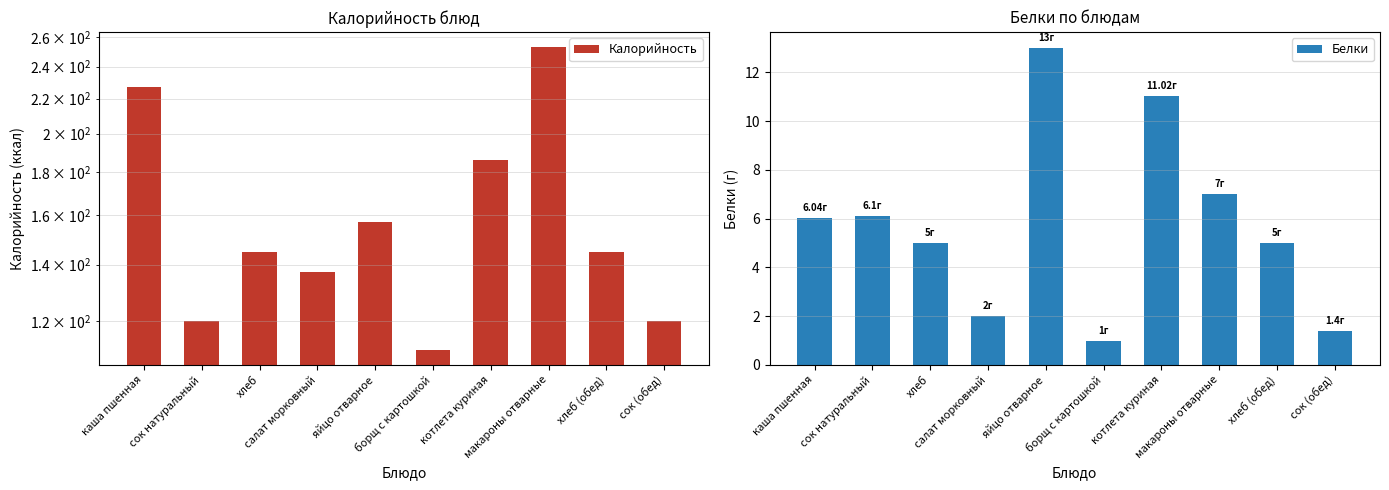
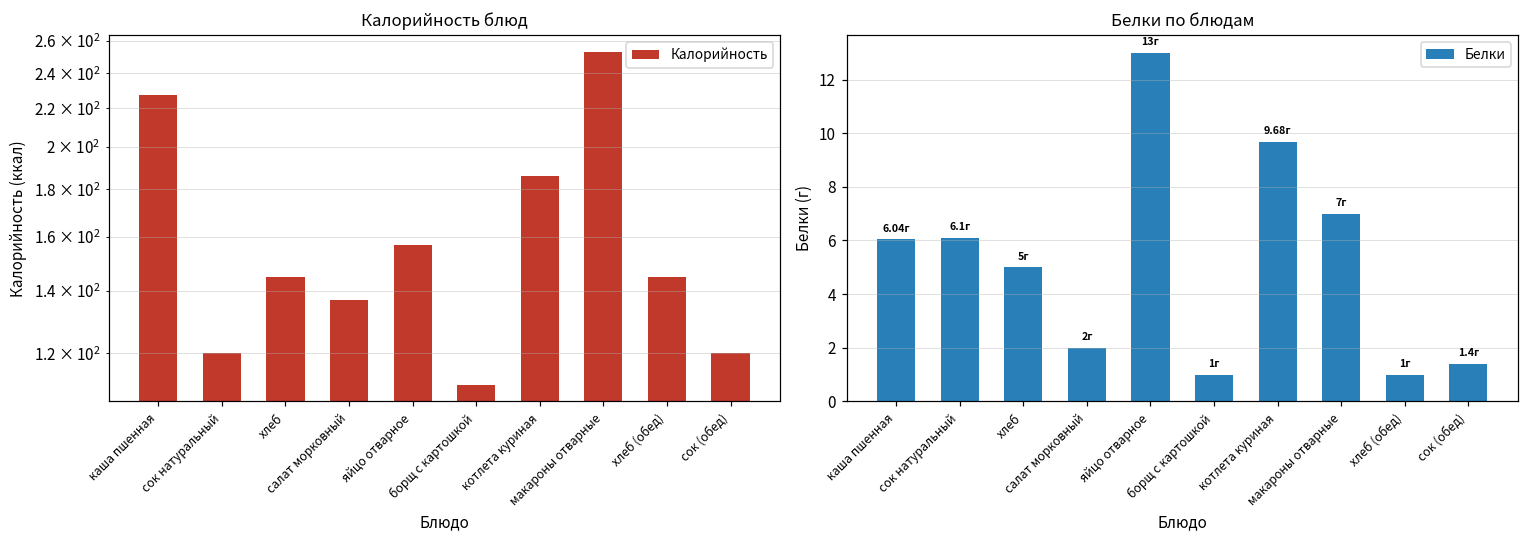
Белки по блюдам, котлета куриная: 11.02г -> 9.68г
Белки по блюдам, хлеб (обед): 5г -> 1г
